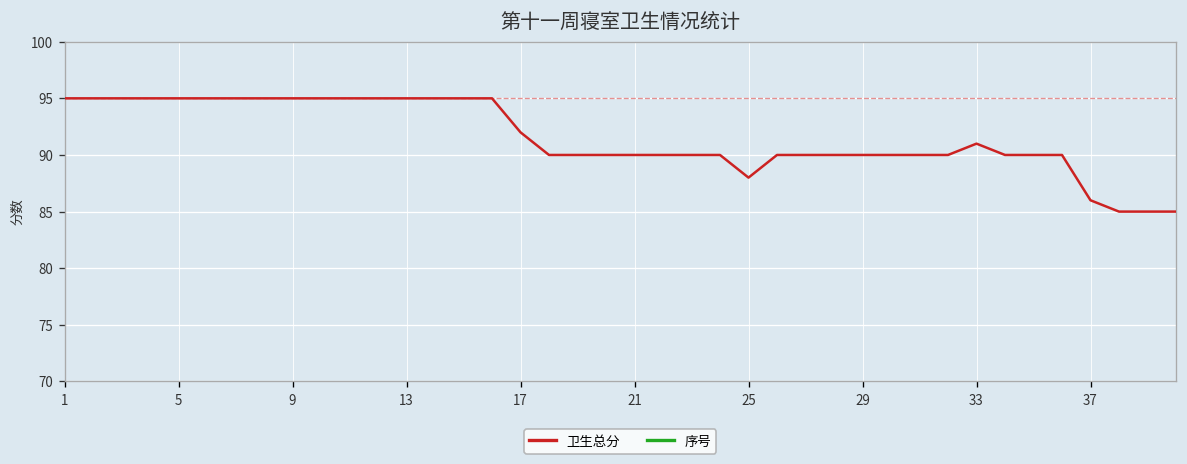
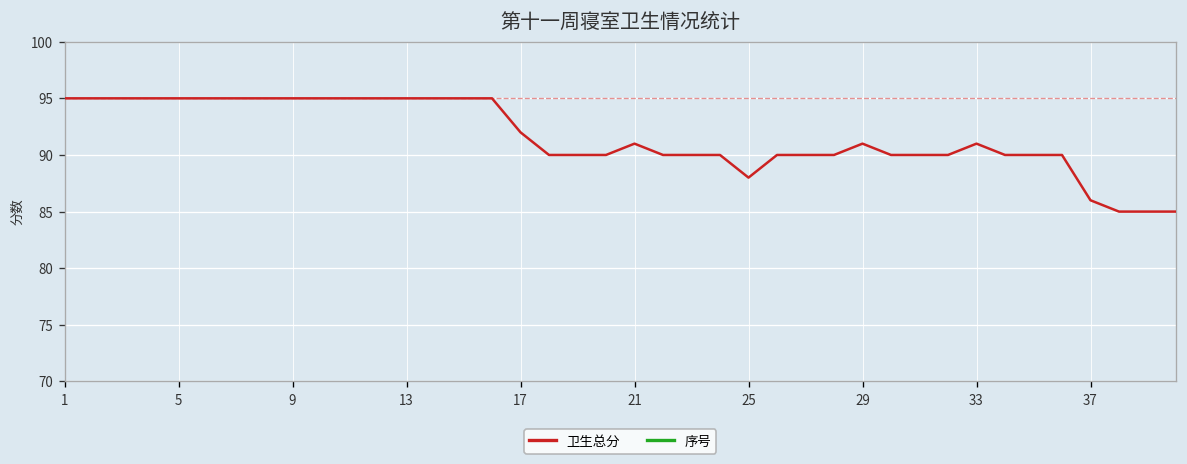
卫生总分, 21: 90 -> 91
卫生总分, 29: 90 -> 91
